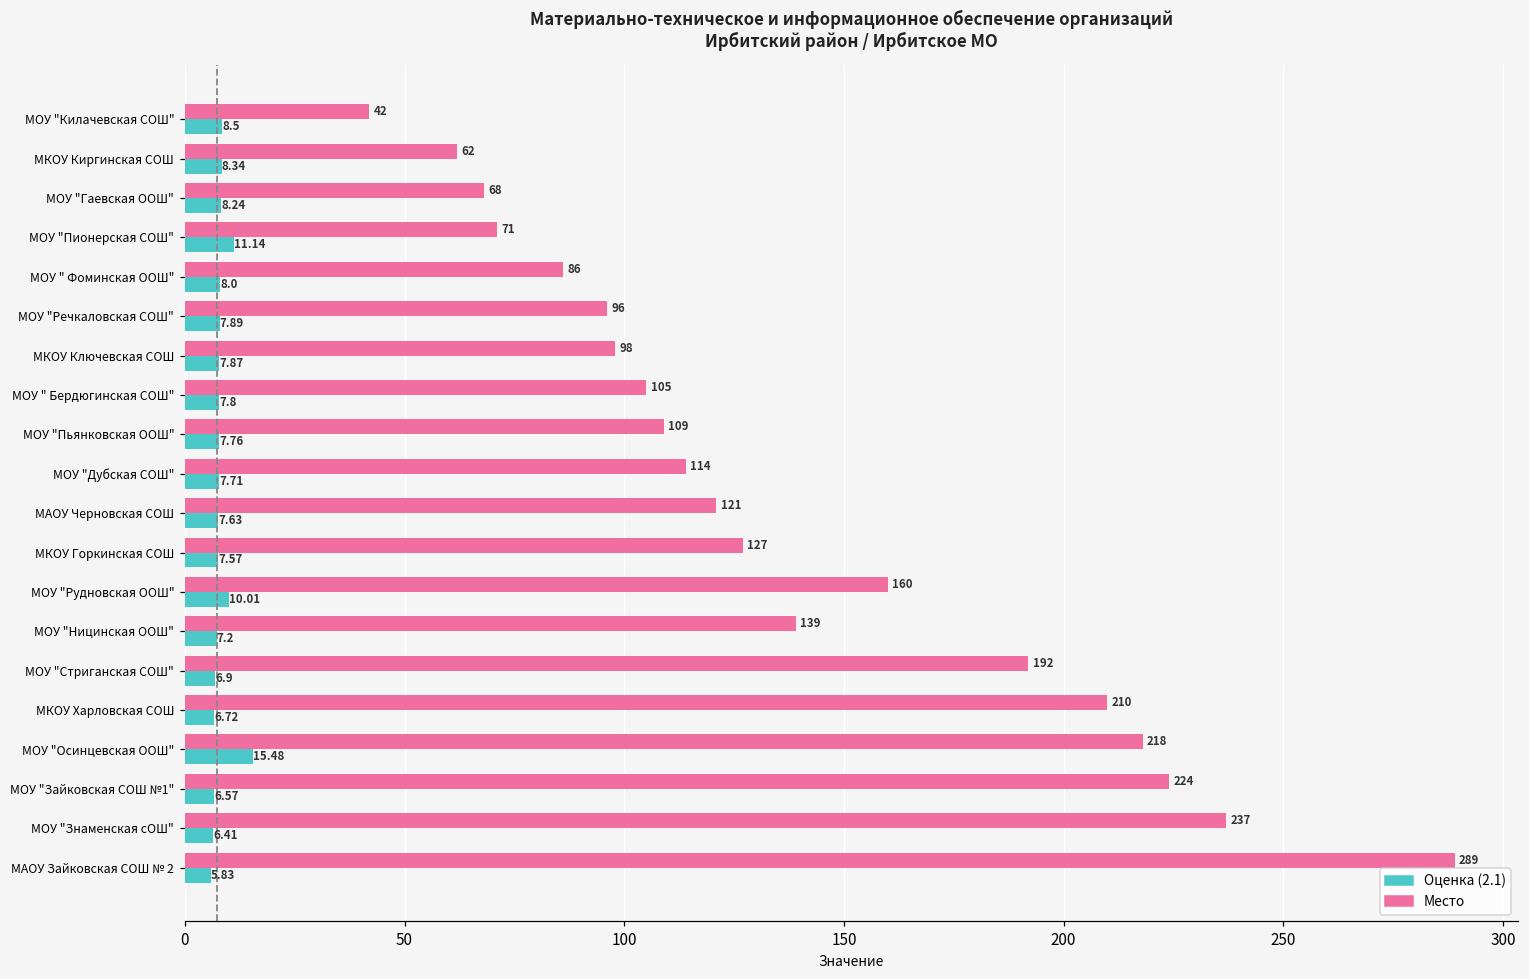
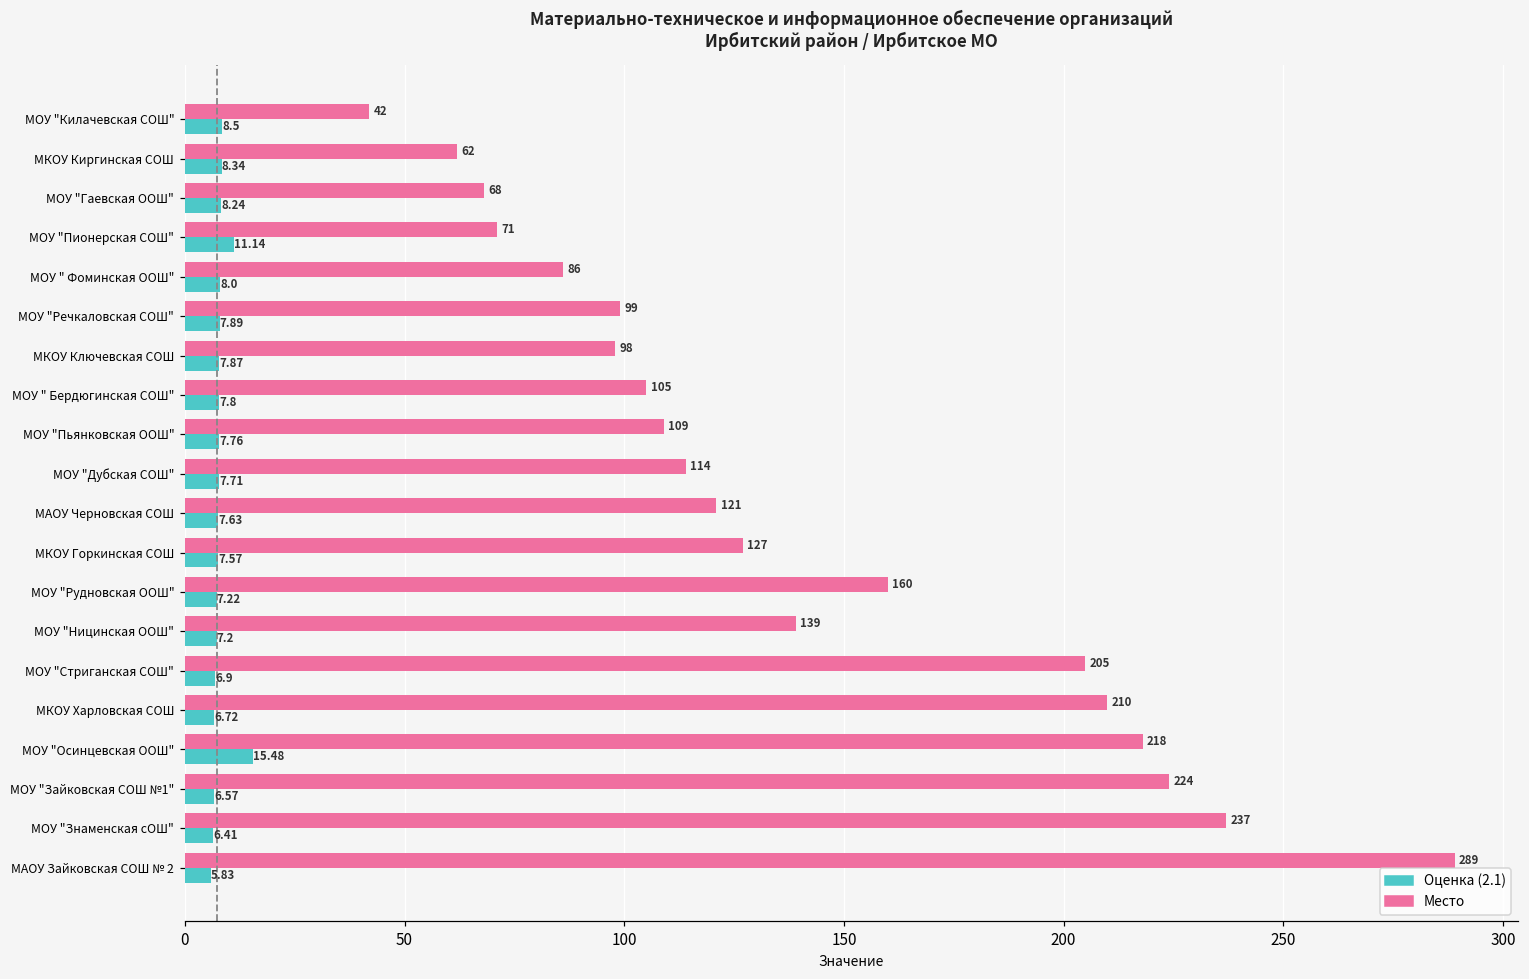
Место, МОУ "Речкаловская СОШ": 96 -> 99
Оценка (2.1), МОУ "Рудновская ООШ": 10.01 -> 7.22
Место, МОУ "Стриганская СОШ": 192 -> 205
